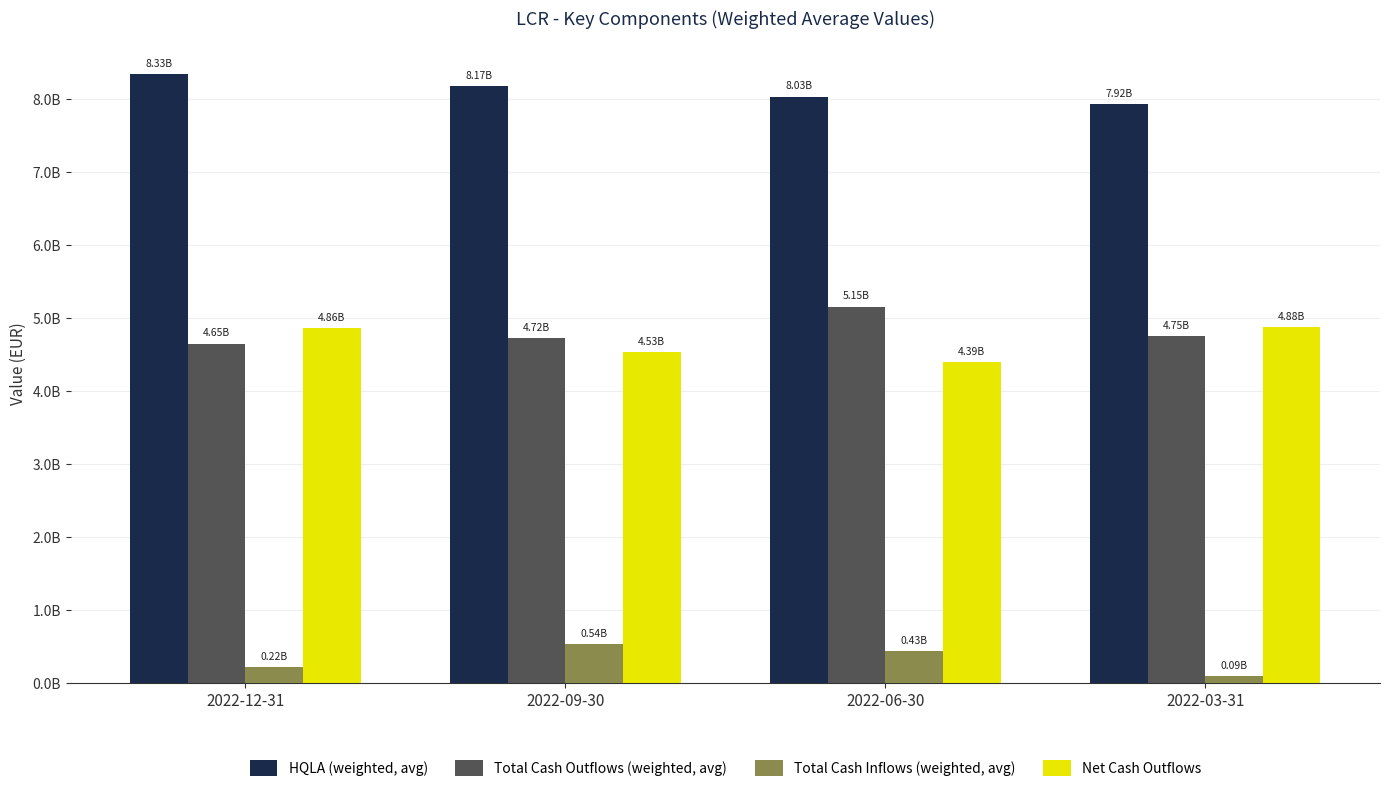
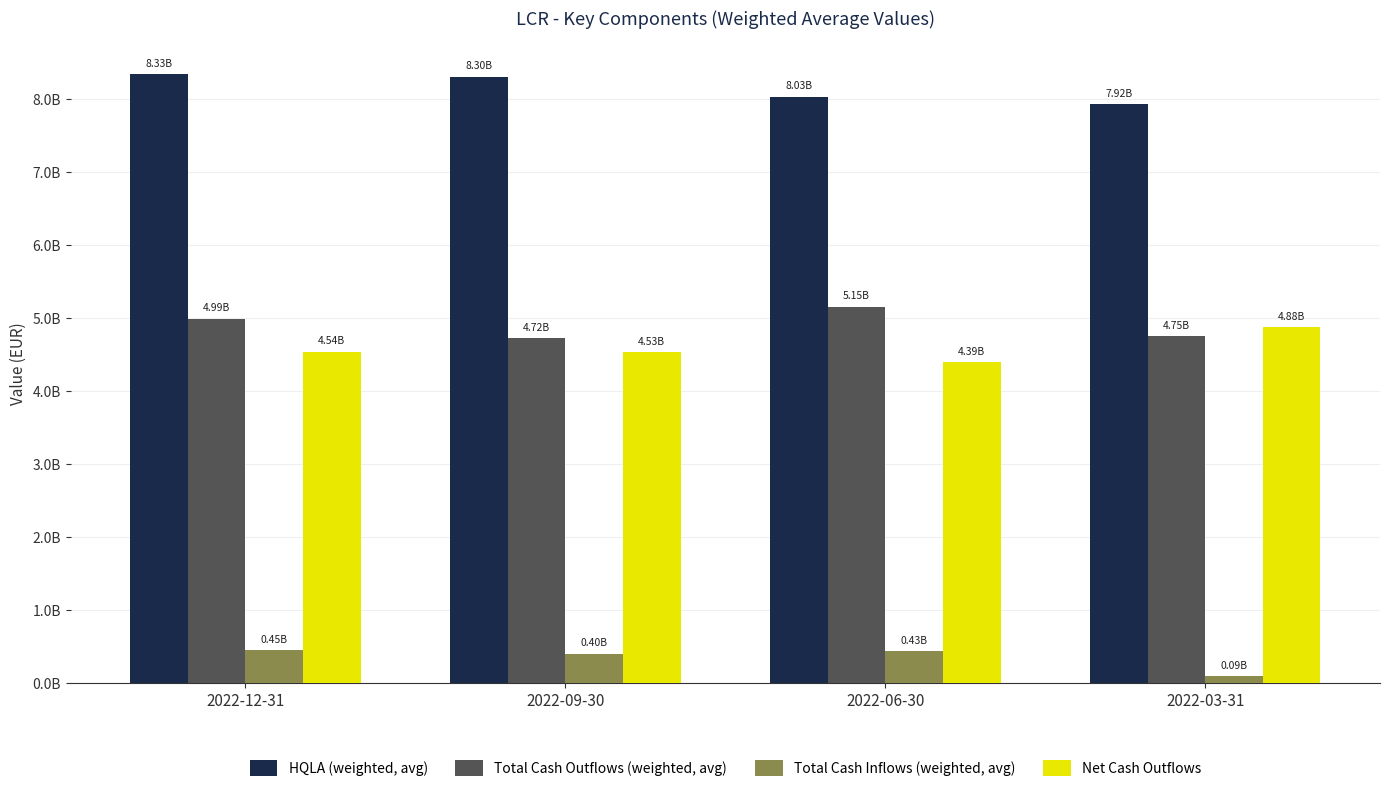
Total Cash Outflows (weighted, avg), 2022-12-31: 4.65B -> 4.99B
Total Cash Inflows (weighted, avg), 2022-12-31: 0.22B -> 0.45B
Net Cash Outflows, 2022-12-31: 4.86B -> 4.54B
HQLA (weighted, avg), 2022-09-30: 8.17B -> 8.30B
Total Cash Inflows (weighted, avg), 2022-09-30: 0.54B -> 0.40B
